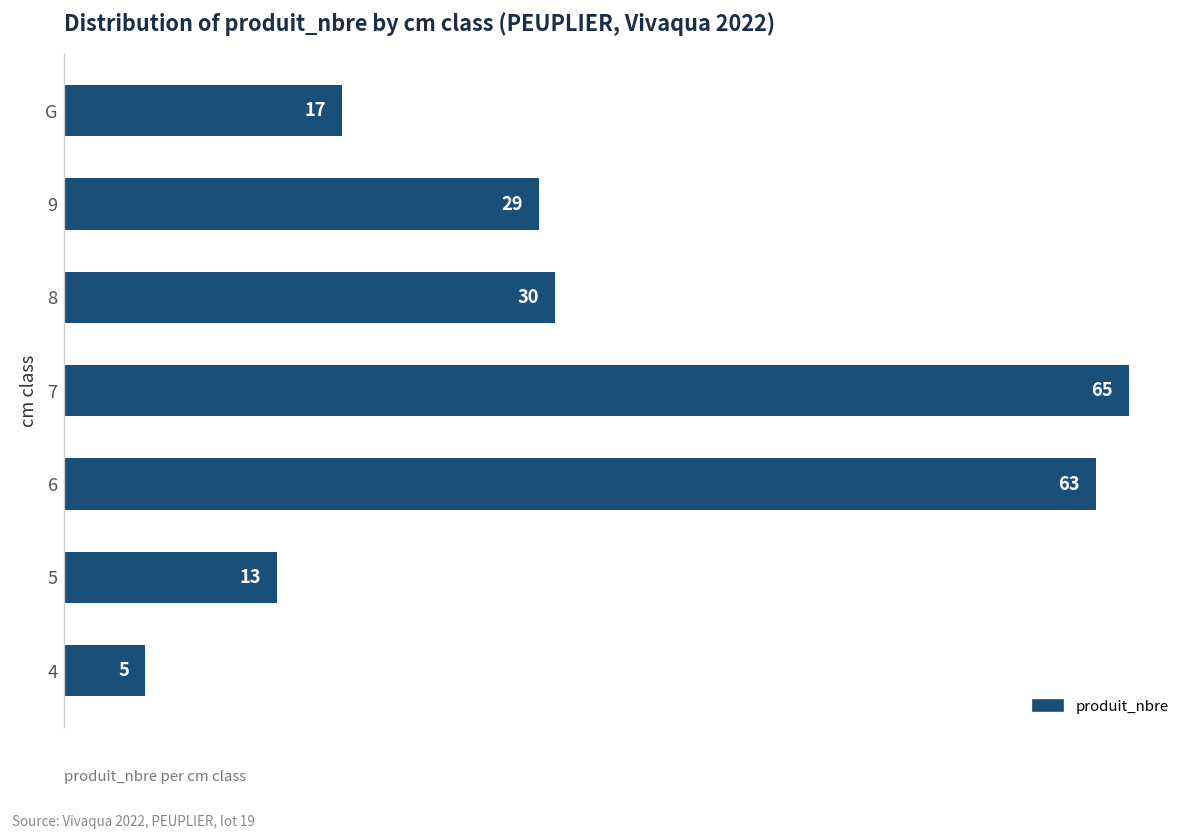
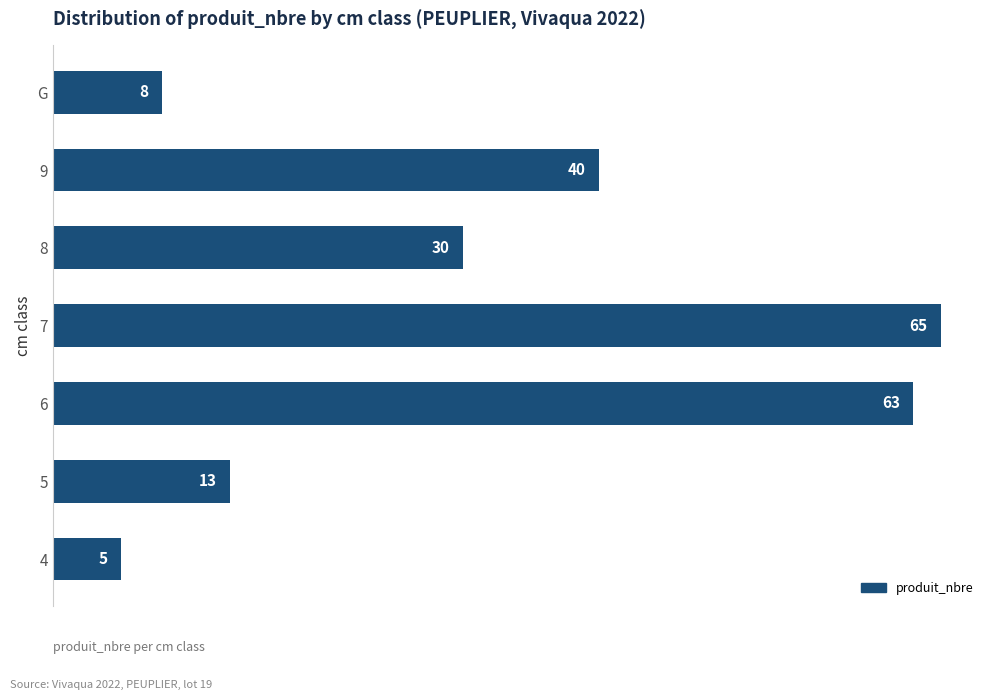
G: 17 -> 8
9: 29 -> 40
